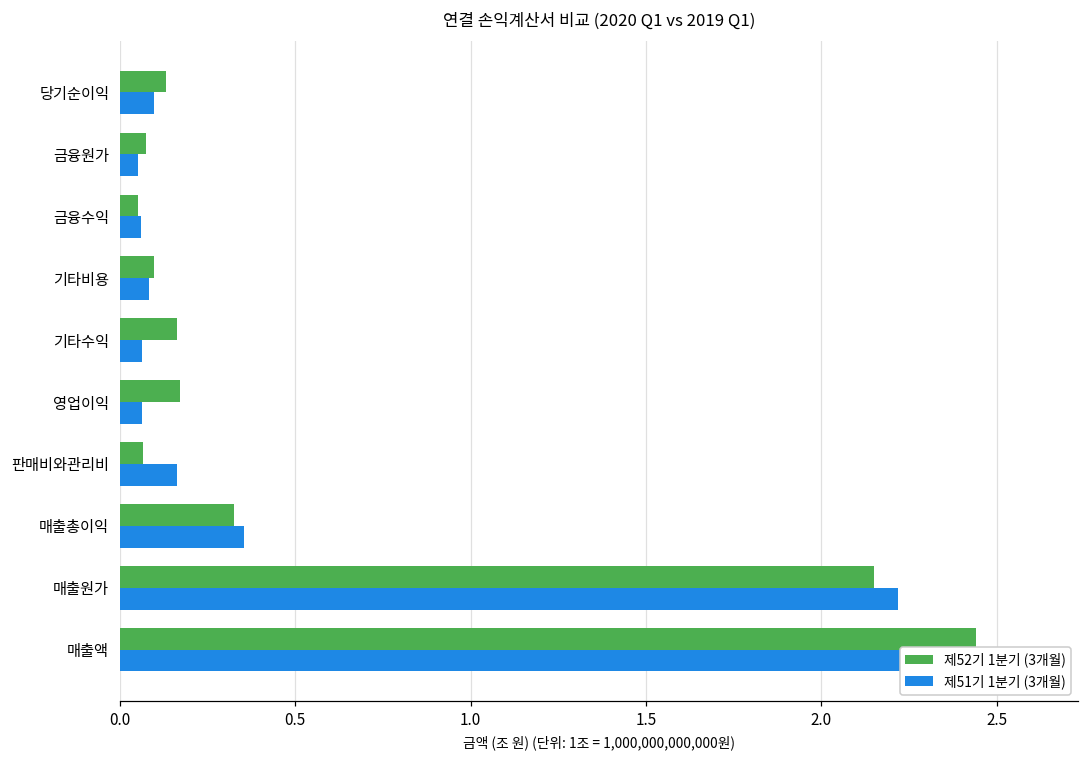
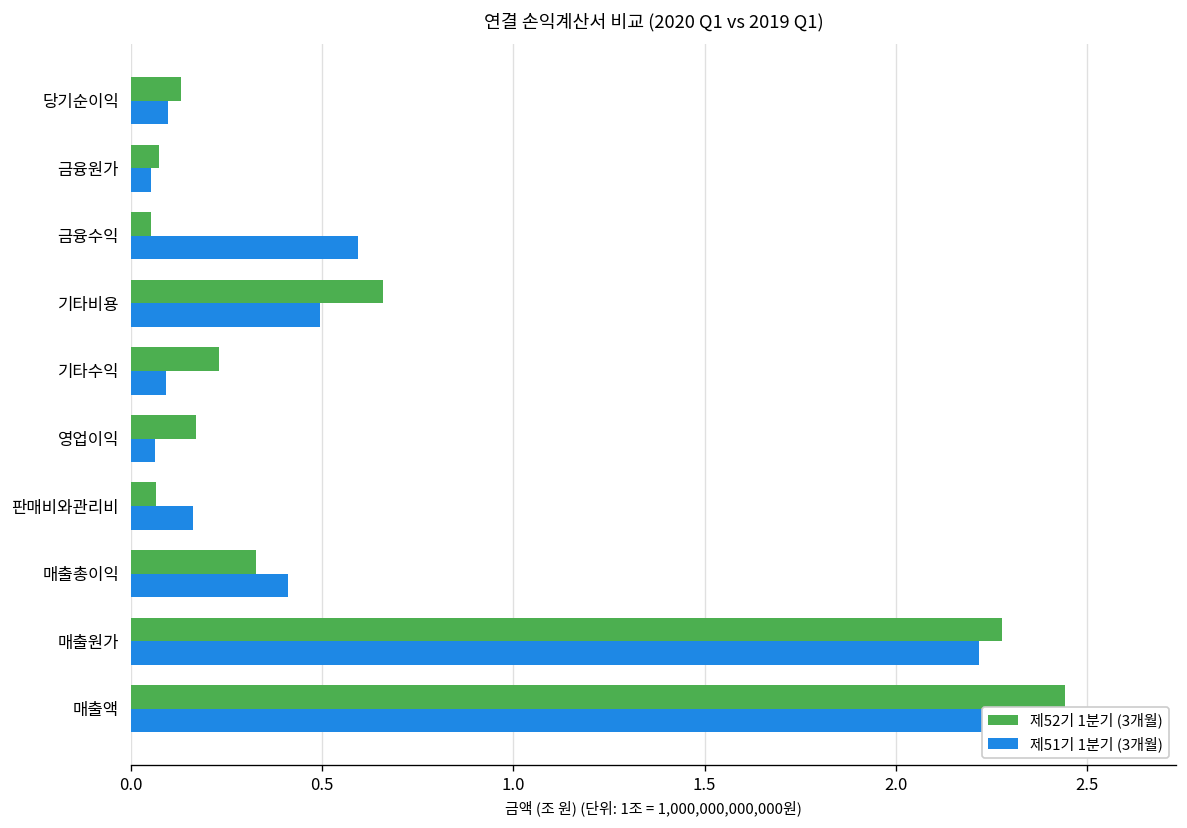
제51기 1분기 (3개월), 금융수익: 0.06 -> 0.59
제52기 1분기 (3개월), 기타비용: 0.10 -> 0.66
제51기 1분기 (3개월), 기타비용: 0.08 -> 0.49
제52기 1분기 (3개월), 기타수익: 0.16 -> 0.23
제51기 1분기 (3개월), 기타수익: 0.06 -> 0.09
제51기 1분기 (3개월), 매출총이익: 0.35 -> 0.41
제52기 1분기 (3개월), 매출원가: 2.15 -> 2.28
